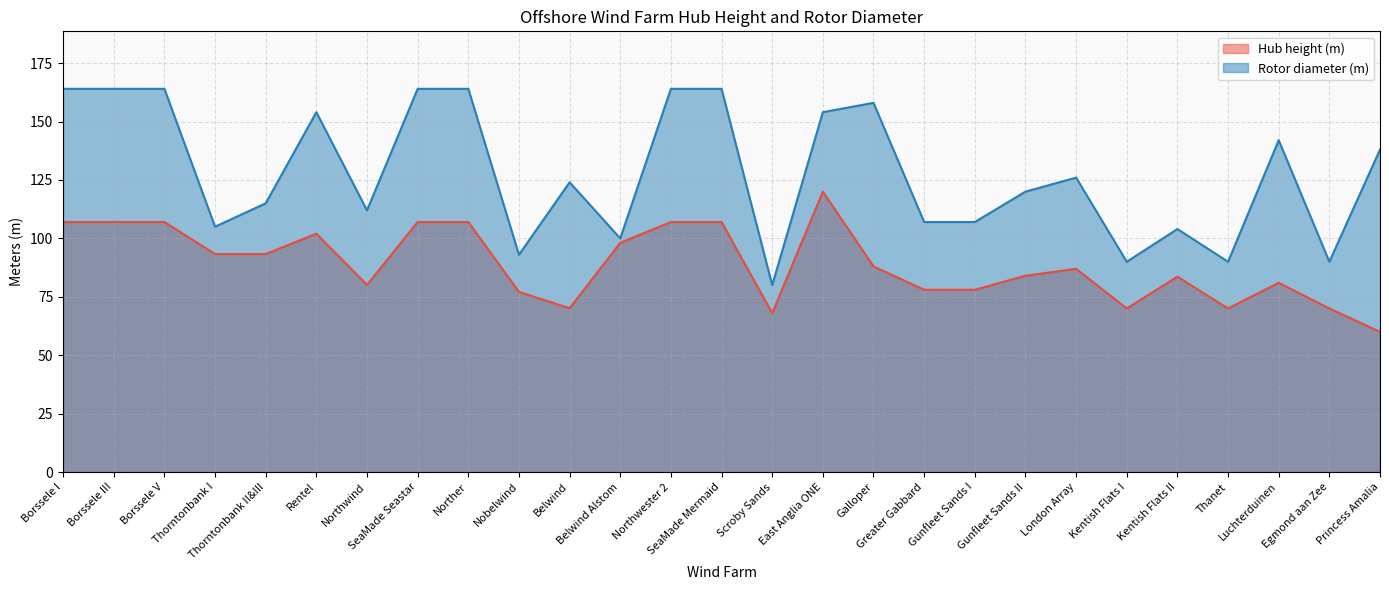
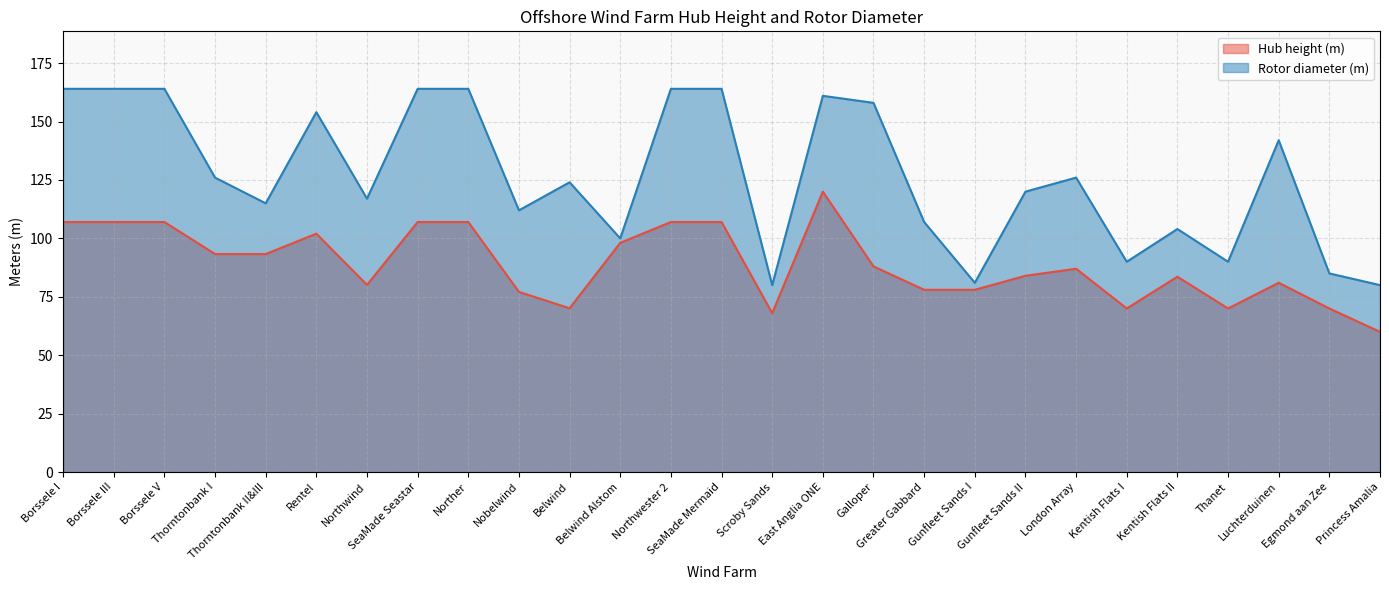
Rotor diameter (m), Thorntonbank I: 105 -> 126
Rotor diameter (m), Northwind: 112 -> 117
Rotor diameter (m), Nobelwind: 93 -> 112
Rotor diameter (m), East Anglia ONE: 154 -> 161
Rotor diameter (m), Gunfleet Sands I: 107 -> 81
Rotor diameter (m), Egmond aan Zee: 90 -> 85
Rotor diameter (m), Princess Amalia: 138 -> 80
